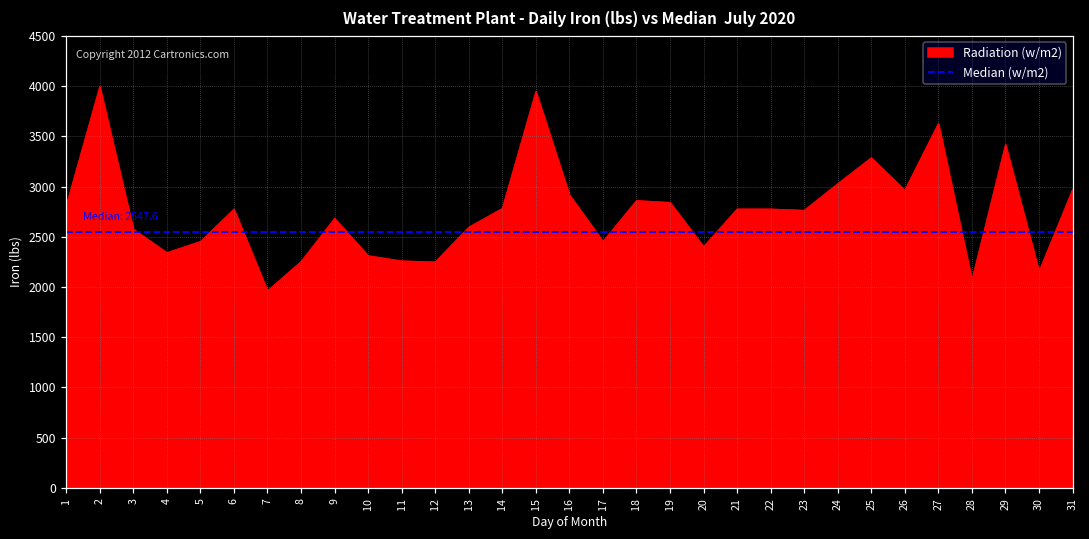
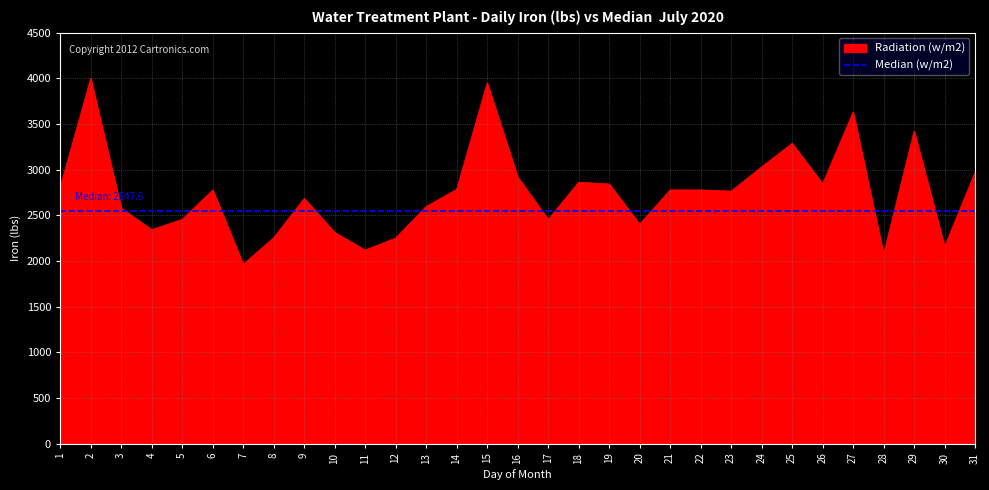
11: 2300 -> 2100
26: 3000 -> 2800
